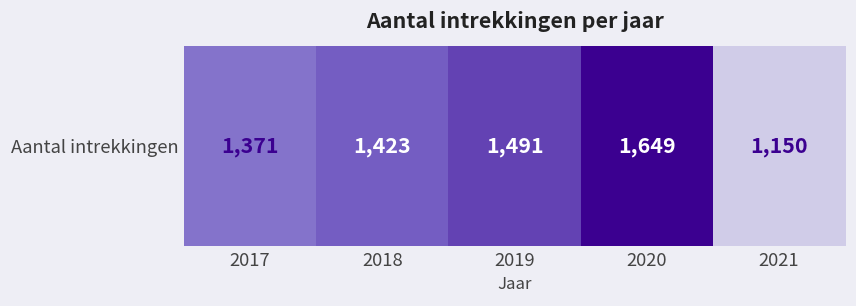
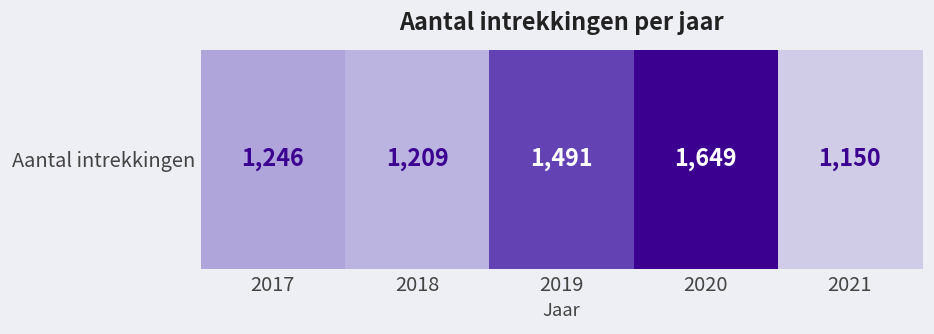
Aantal intrekkingen, 2017: 1,371 -> 1,246
Aantal intrekkingen, 2018: 1,423 -> 1,209
